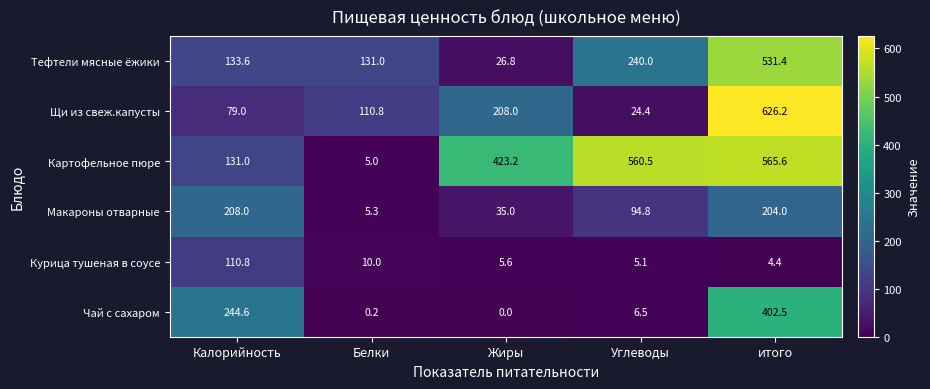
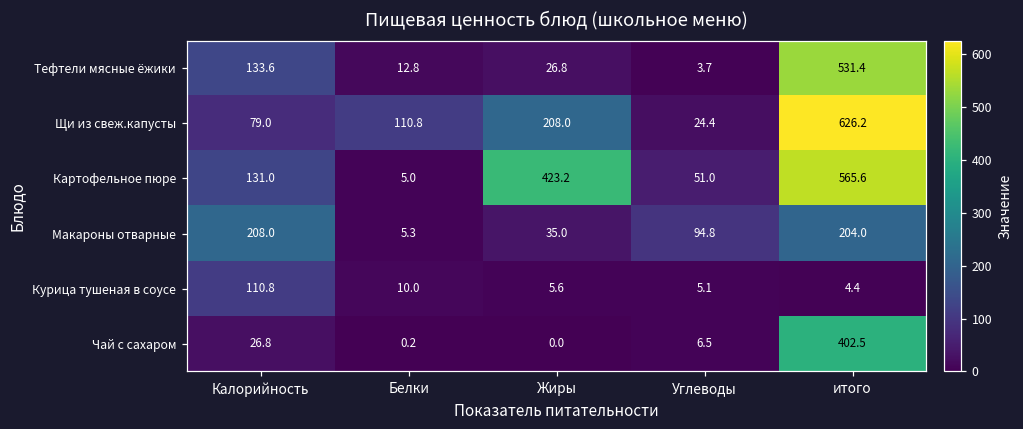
Тефтели мясные ёжики, Белки: 131.0 -> 12.8
Тефтели мясные ёжики, Углеводы: 240.0 -> 3.7
Картофельное пюре, Углеводы: 560.5 -> 51.0
Чай с сахаром, Калорийность: 244.6 -> 26.8
